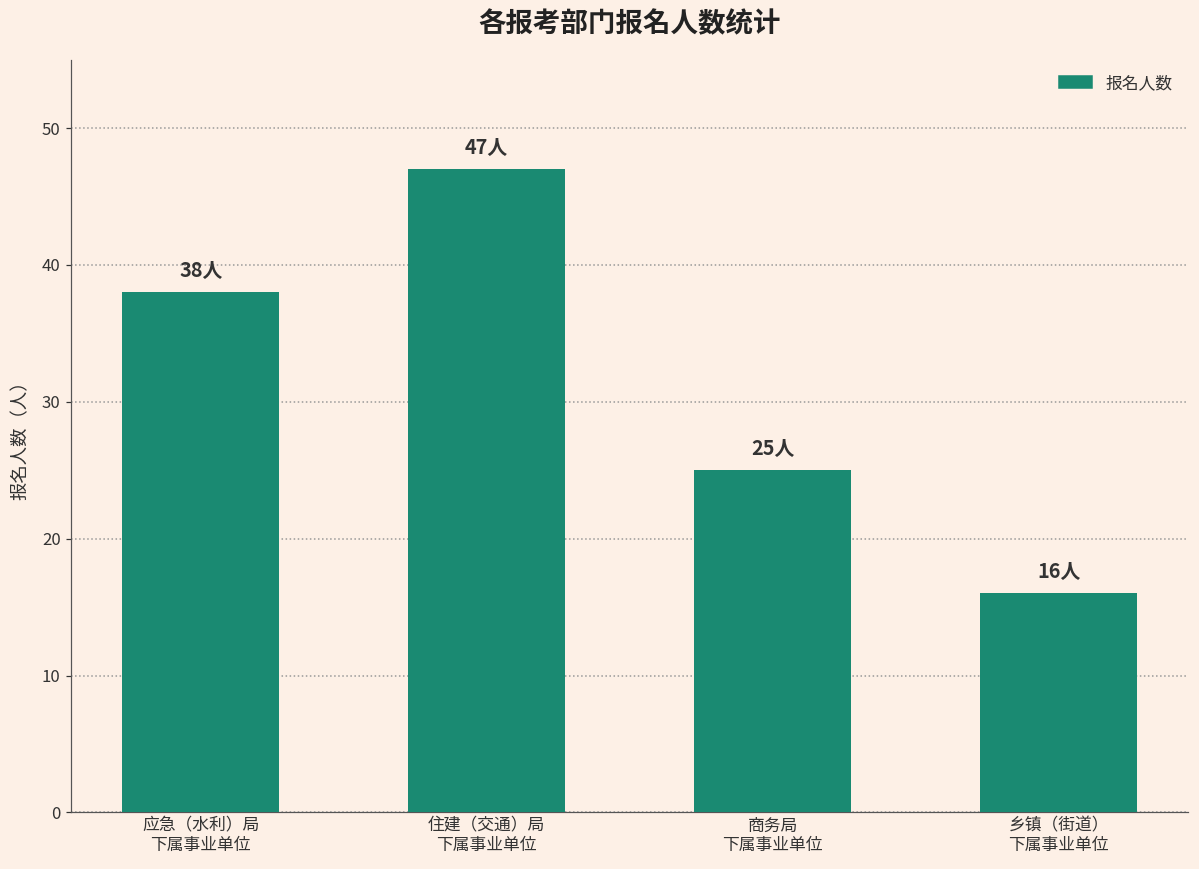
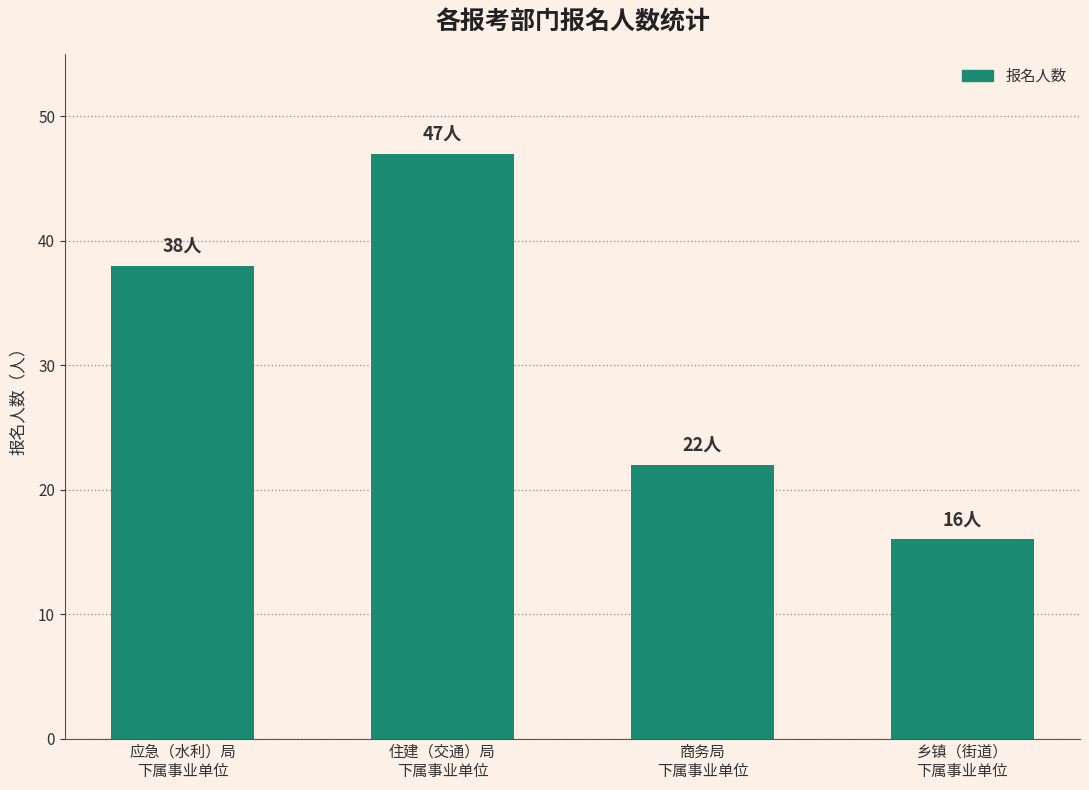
商务局 下属事业单位: 25人 -> 22人
